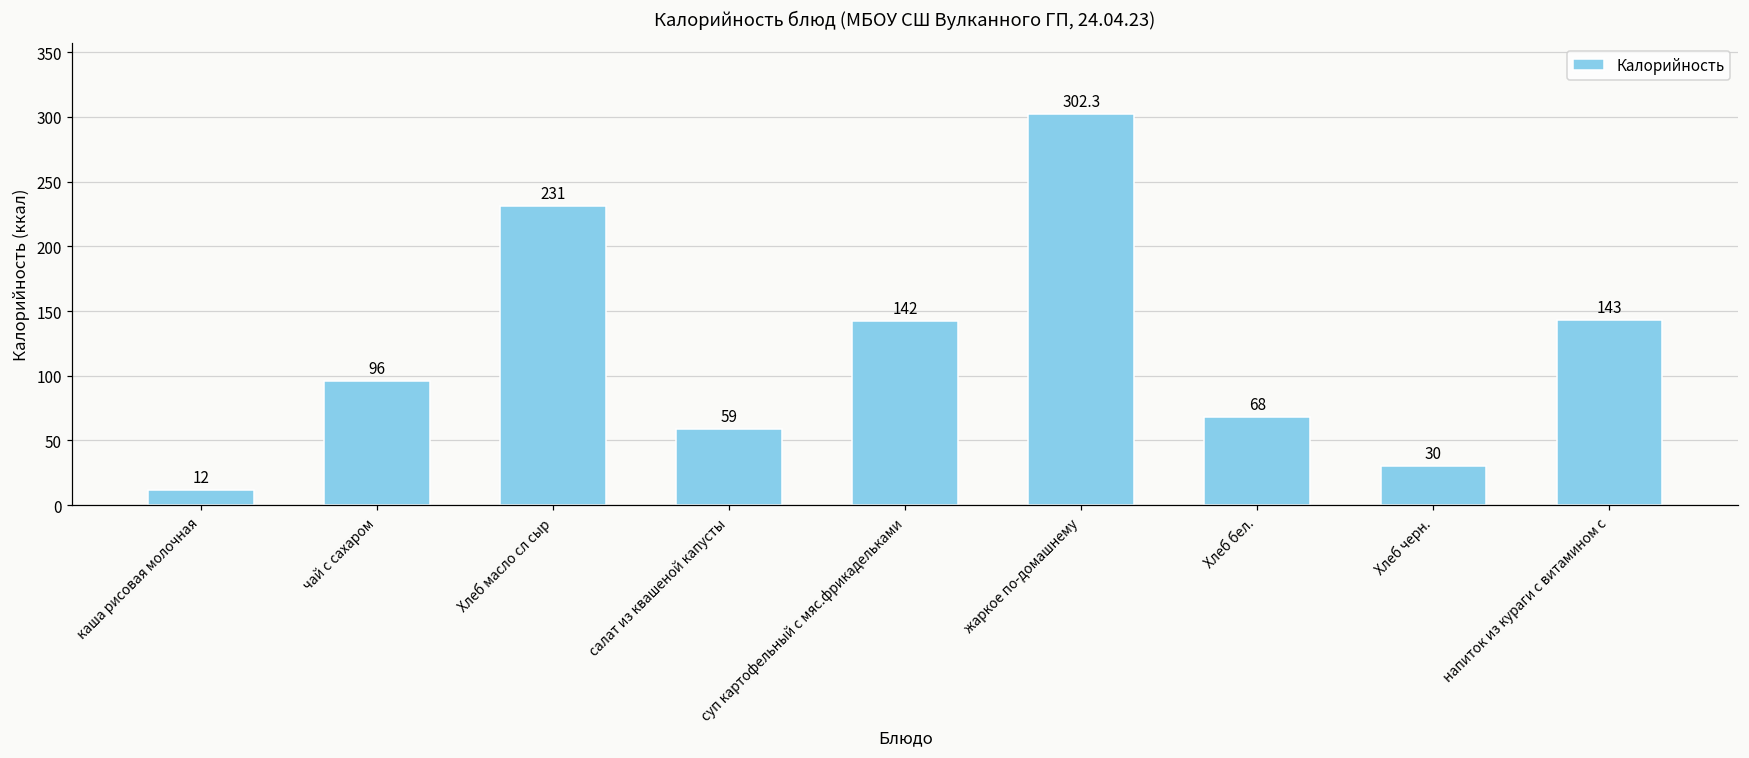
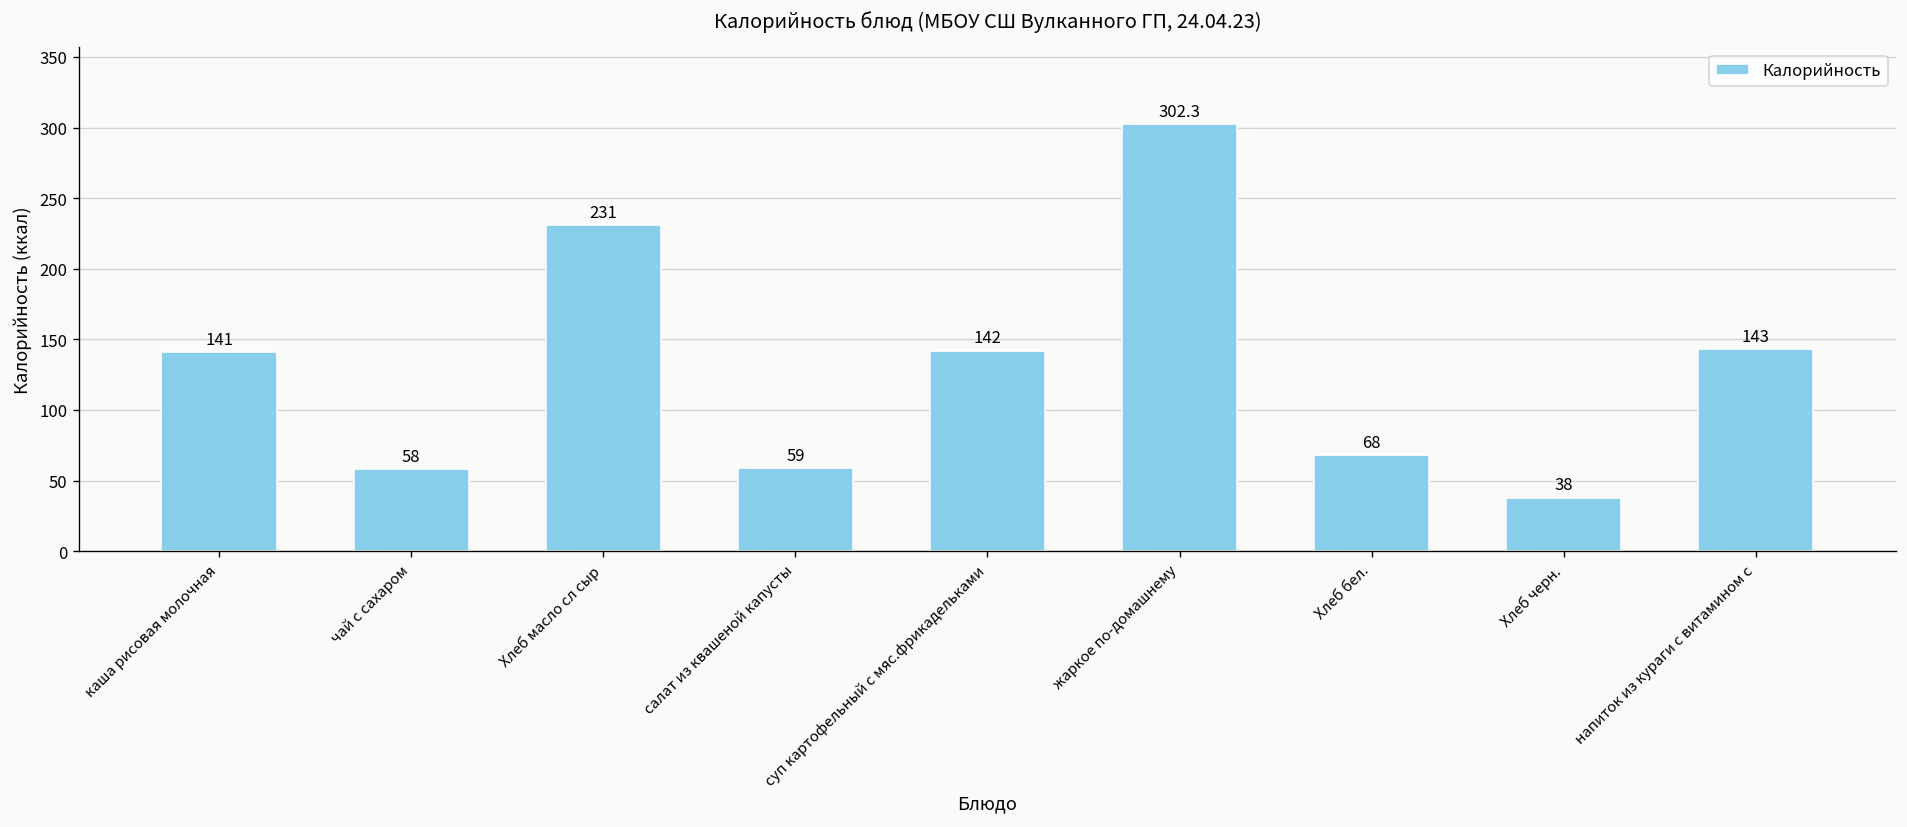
каша рисовая молочная: 12 -> 141
чай с сахаром: 96 -> 58
Хлеб черн.: 30 -> 38
